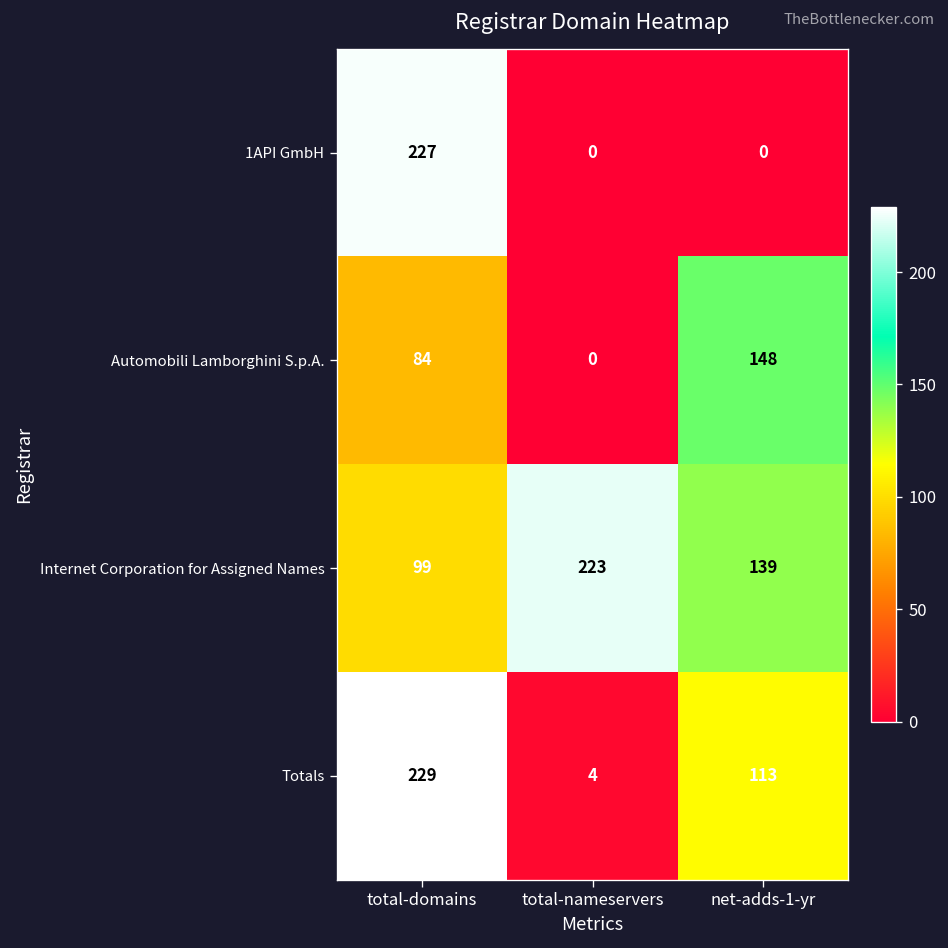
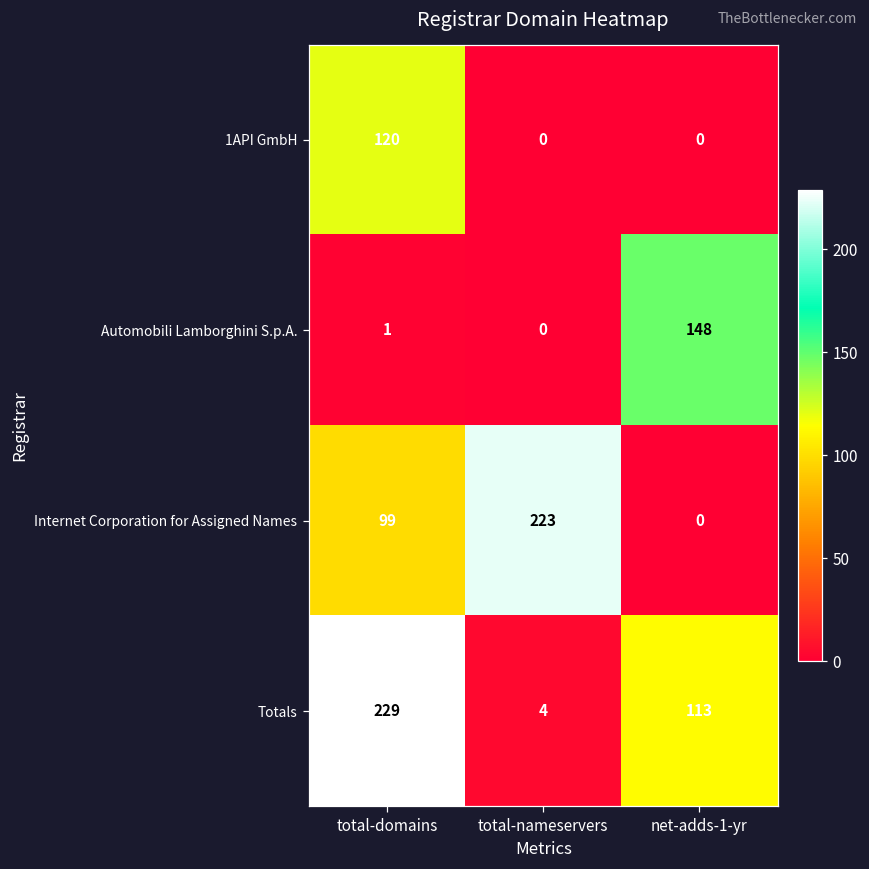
1API GmbH, total-domains: 227 -> 120
Automobili Lamborghini S.p.A., total-domains: 84 -> 1
Internet Corporation for Assigned Names, net-adds-1-yr: 139 -> 0
